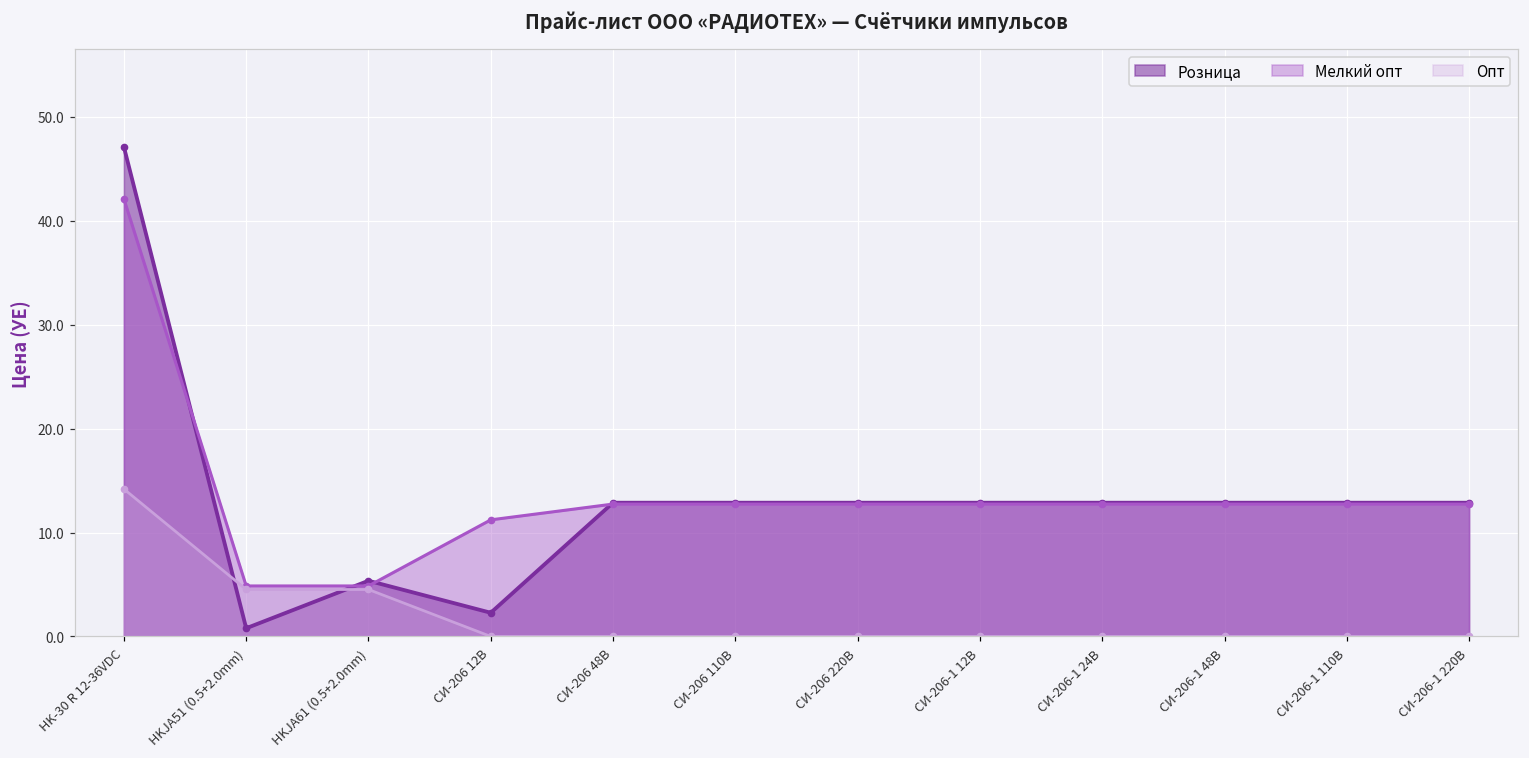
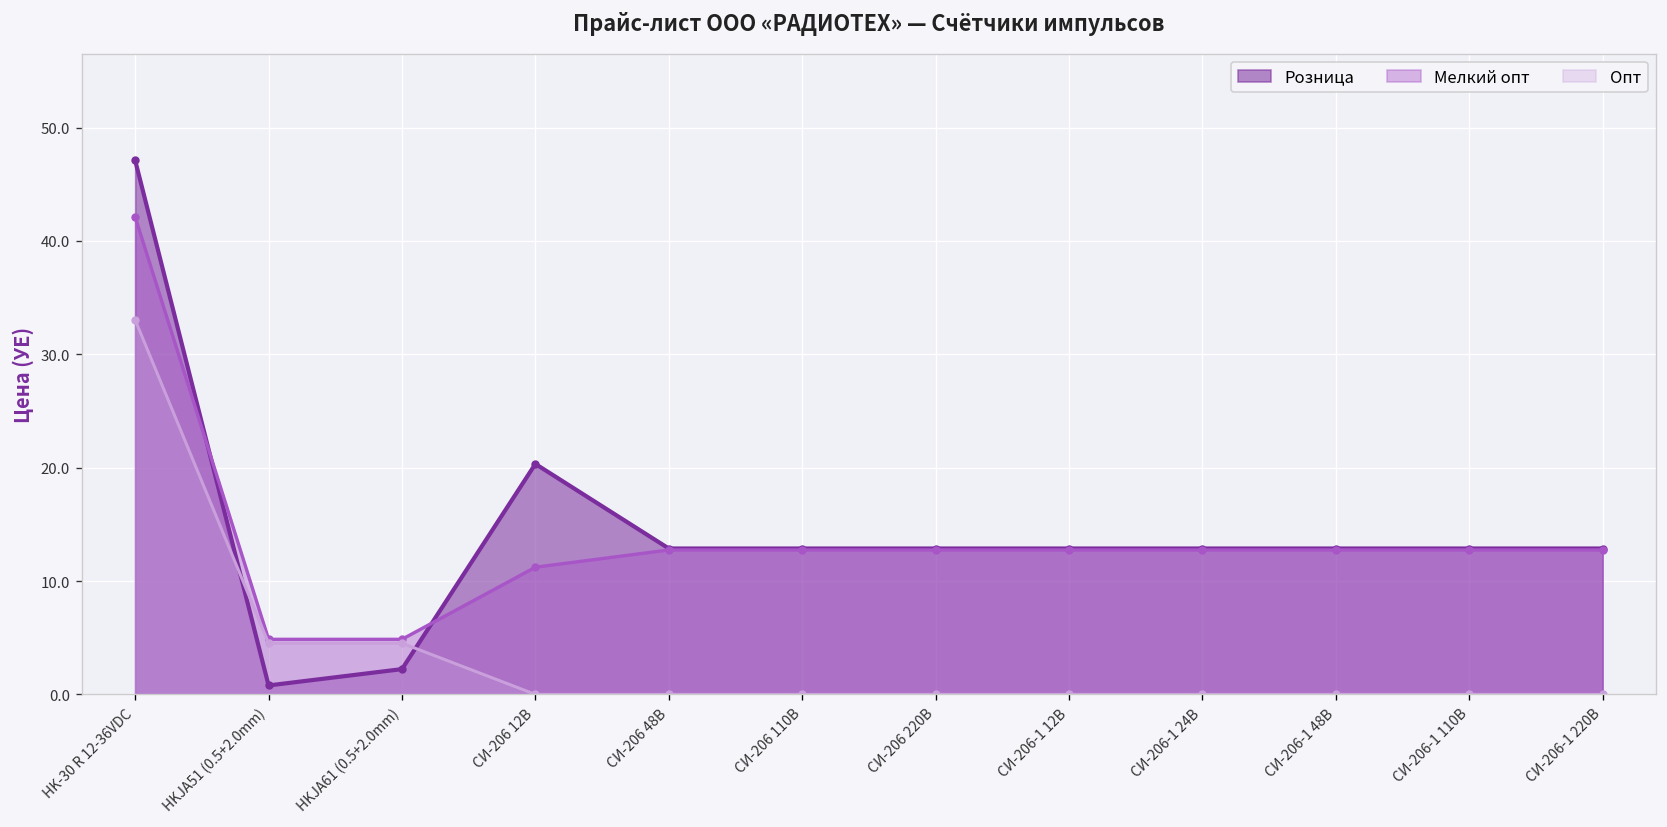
Опт, HK-30 R 12-36VDC: 14 -> 33
Розница, HKJA61 (0.5+2.0mm): 5 -> 2
Розница, СИ-206 12В: 2 -> 20
